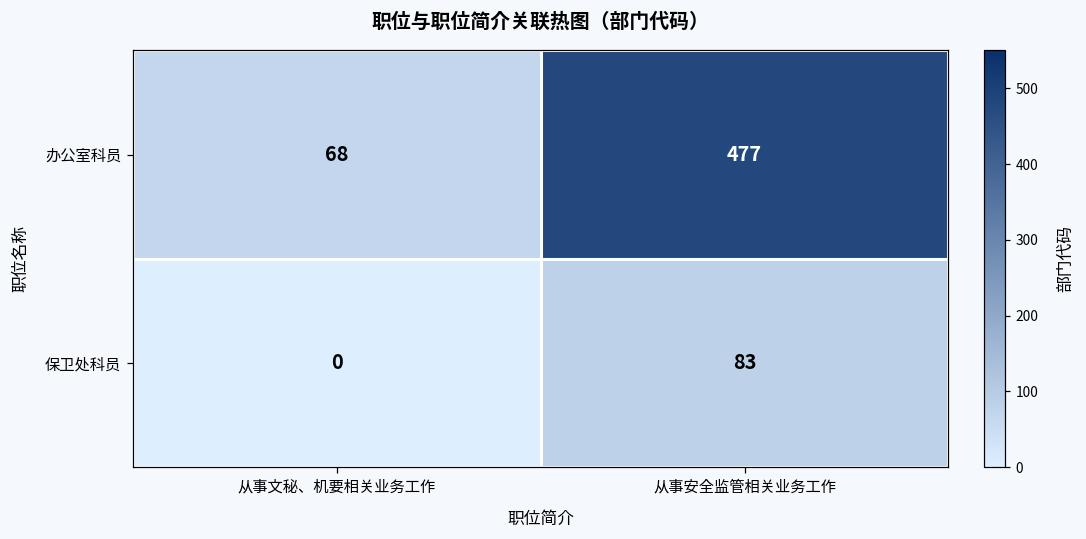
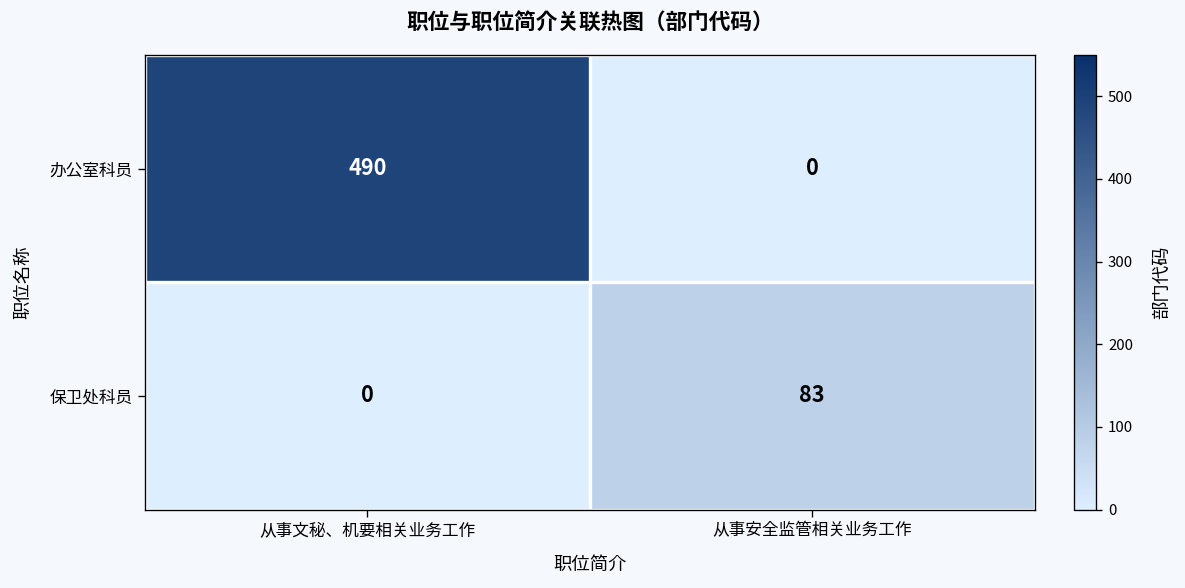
办公室科员, 从事文秘、机要相关业务工作: 68 -> 490
办公室科员, 从事安全监管相关业务工作: 477 -> 0
